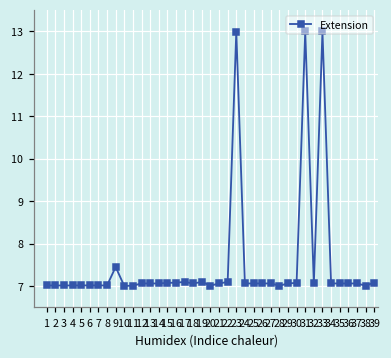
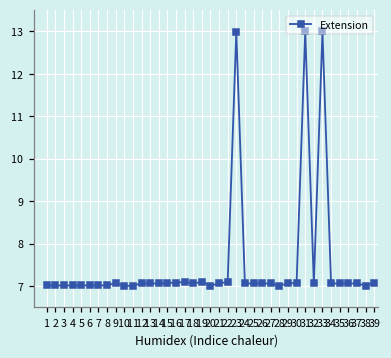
9: 7.4 -> 7.1
